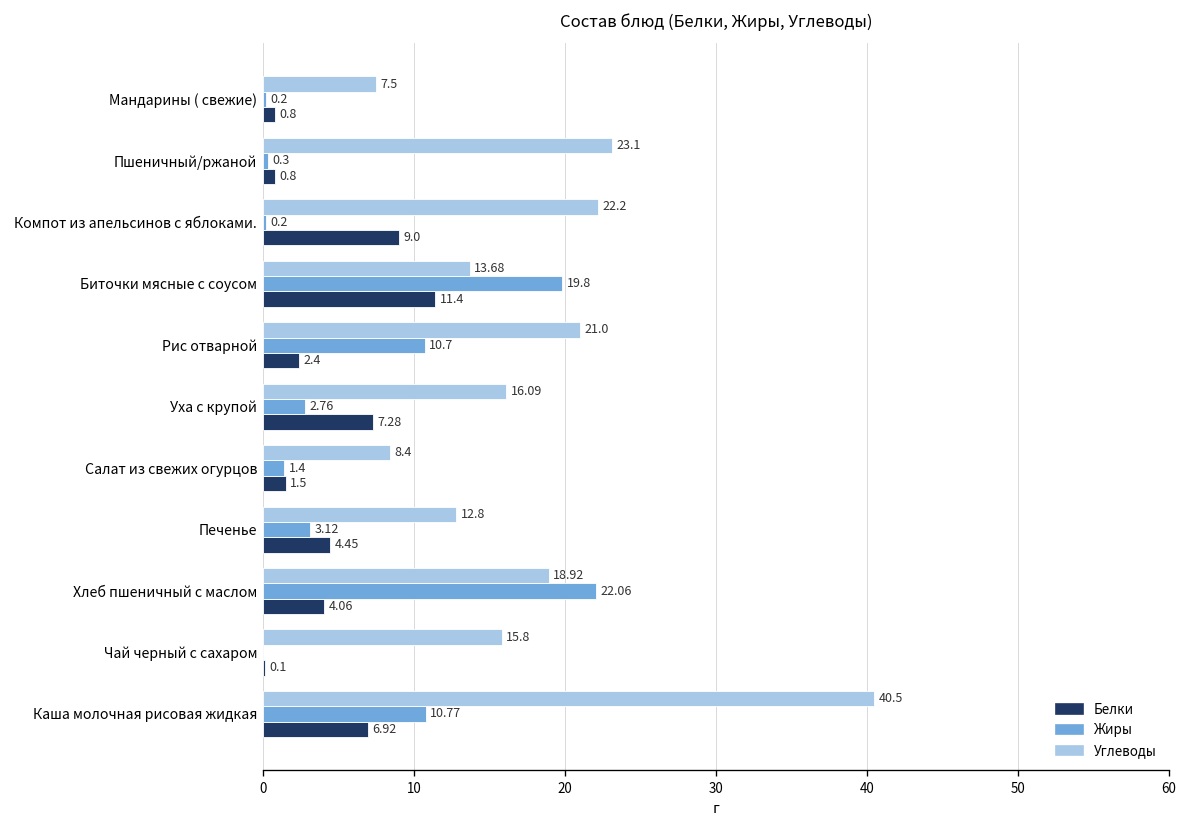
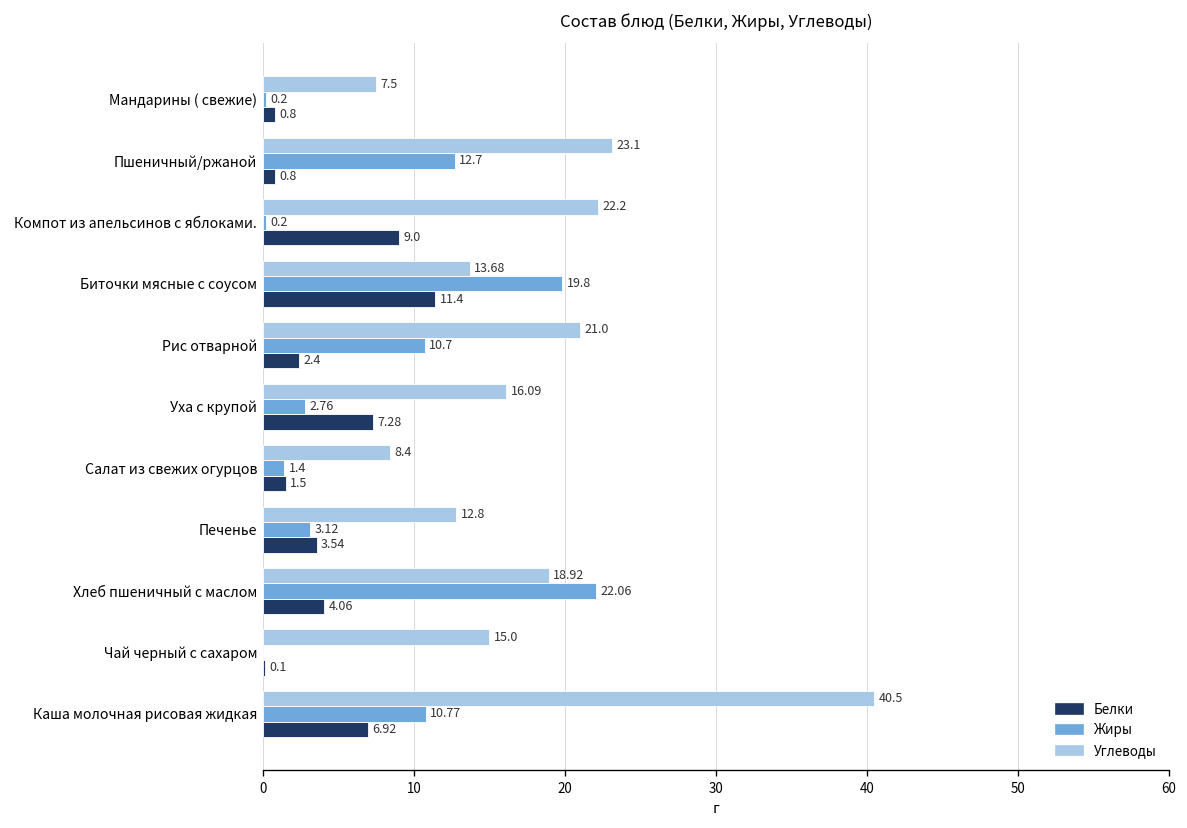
Жиры, Пшеничный/ржаной: 0.3 -> 12.7
Белки, Печенье: 4.45 -> 3.54
Углеводы, Чай черный с сахаром: 15.8 -> 15.0
